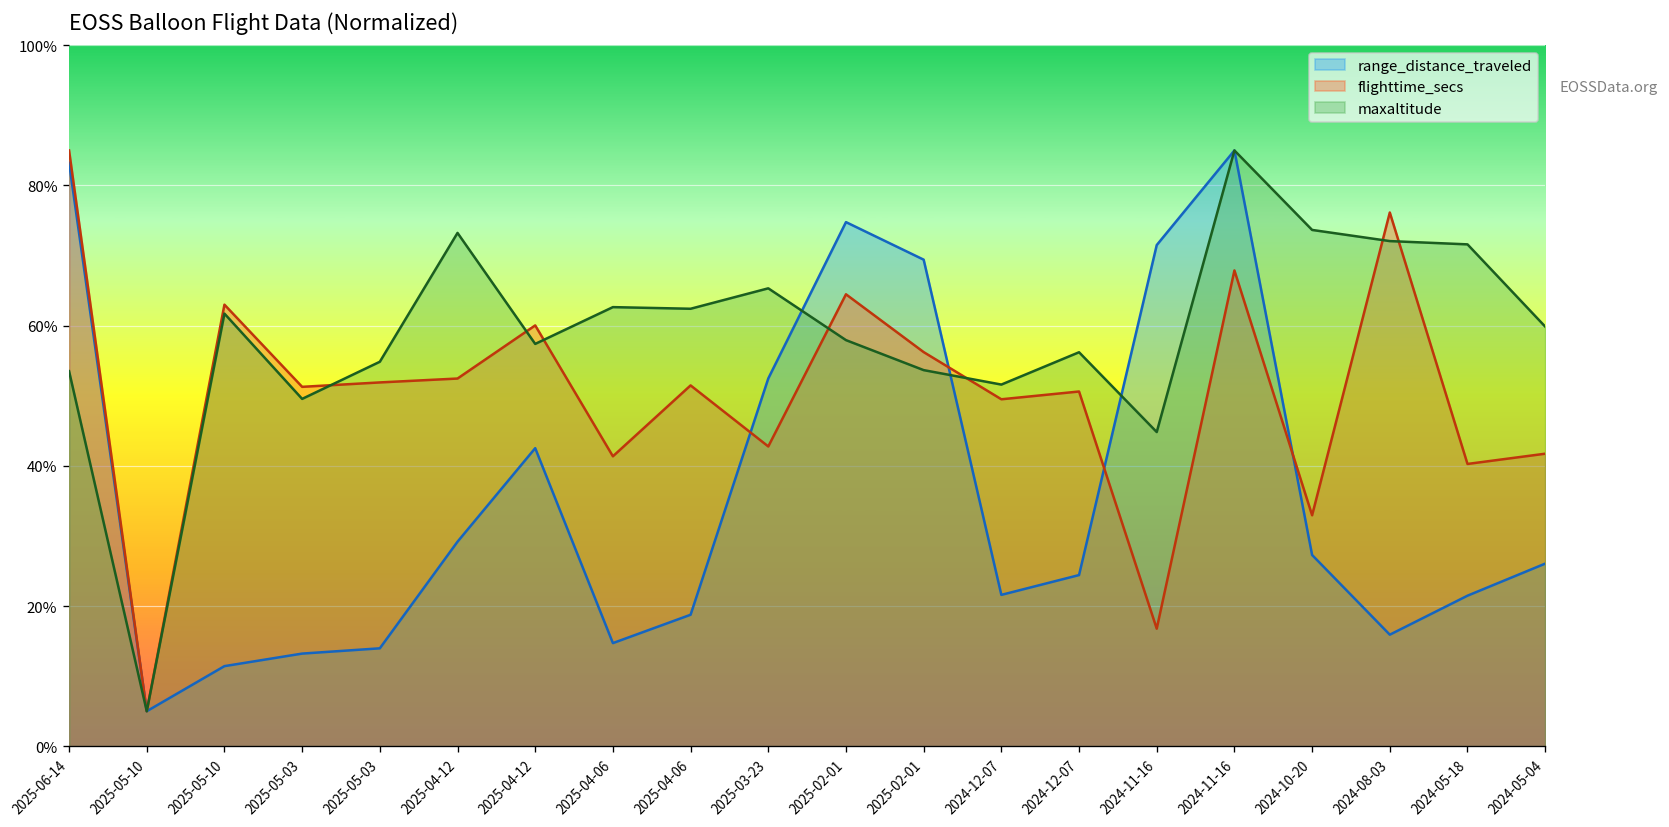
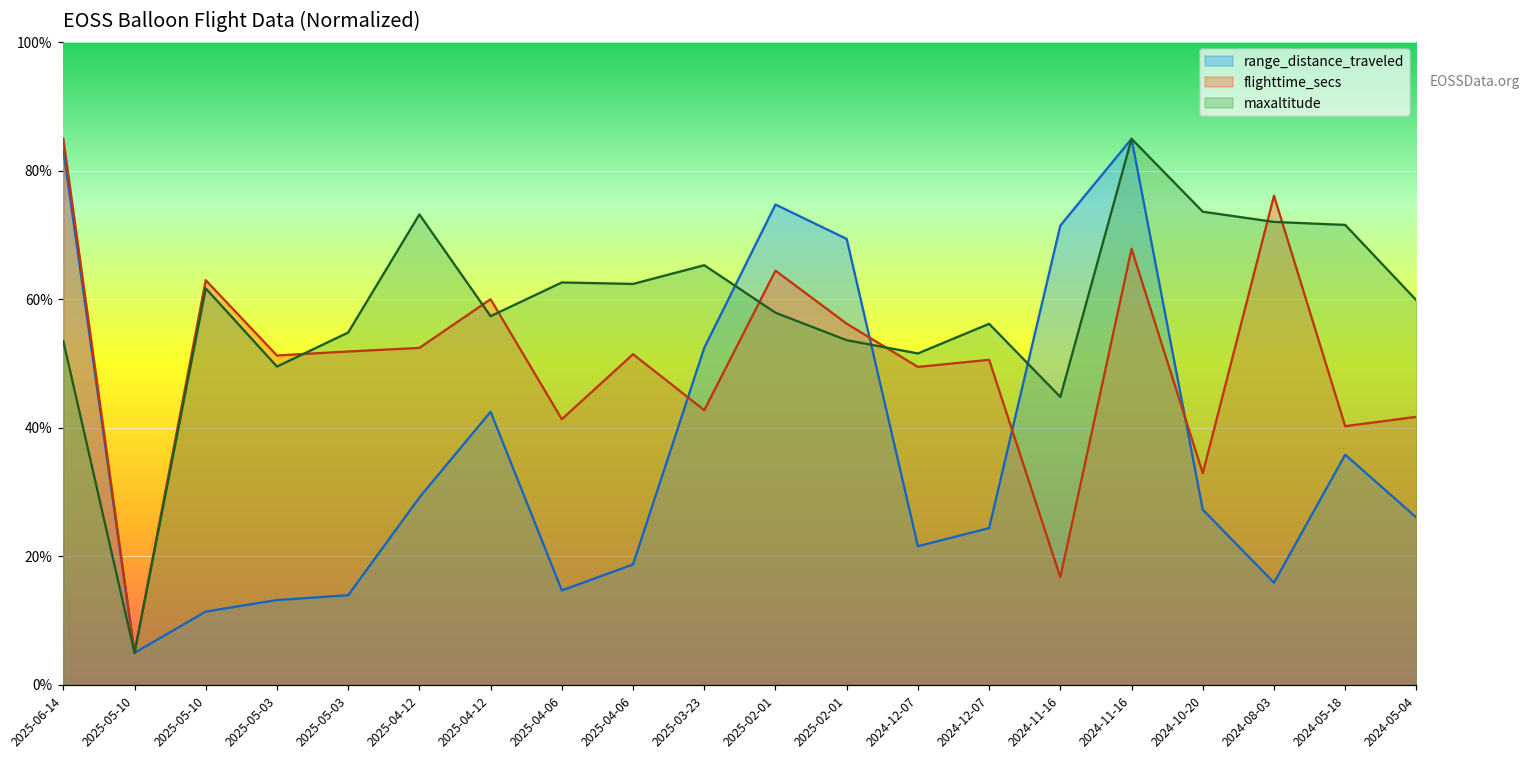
range_distance_traveled, 2024-05-18: 21% -> 36%
